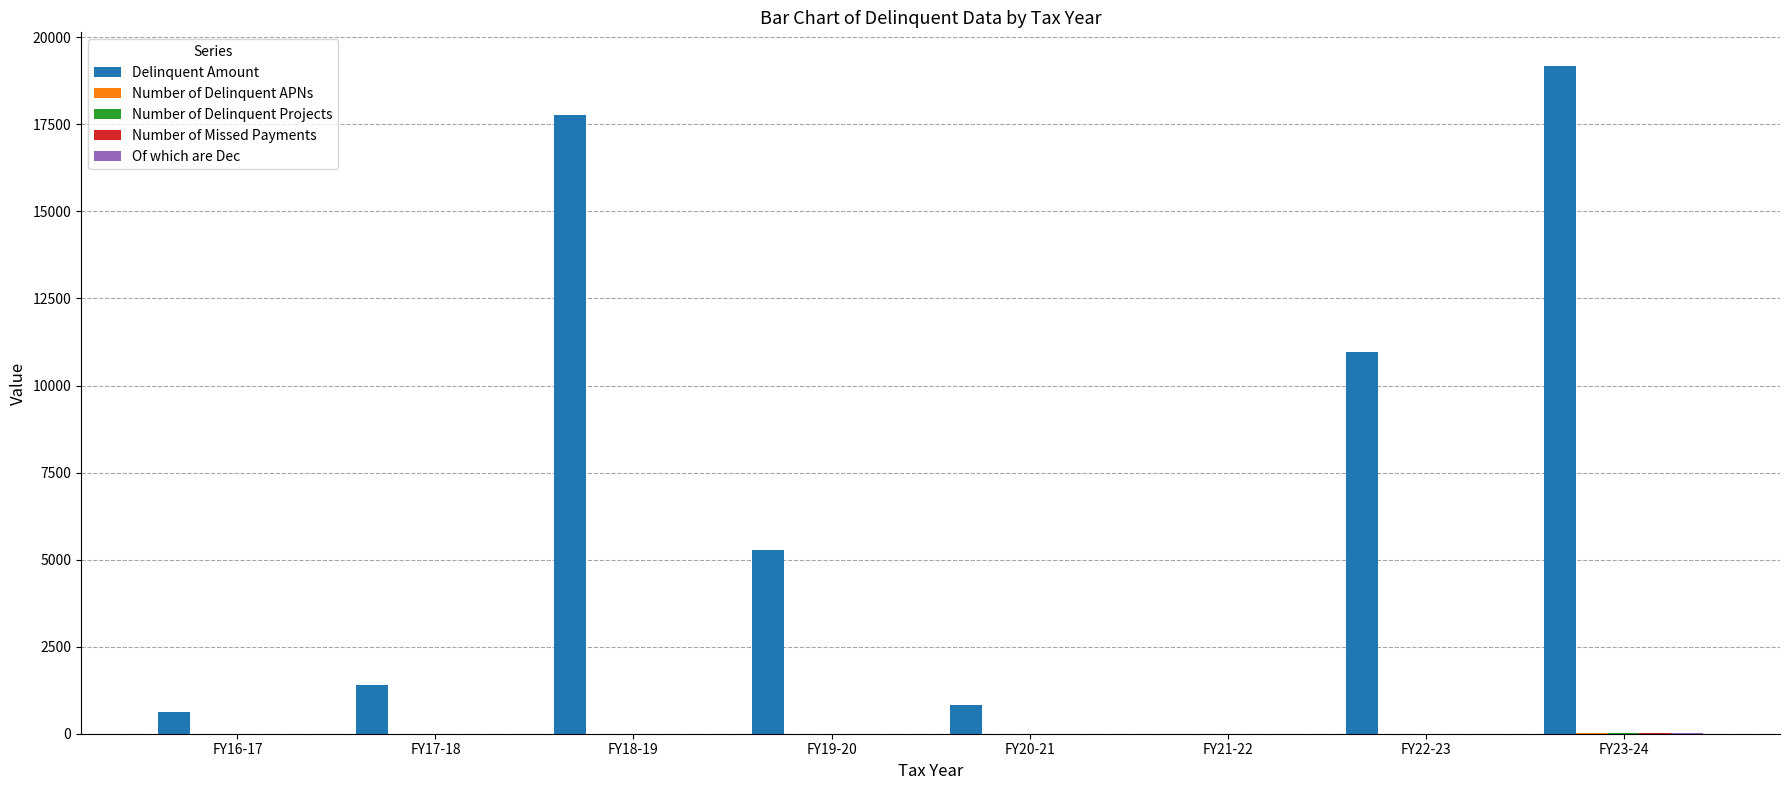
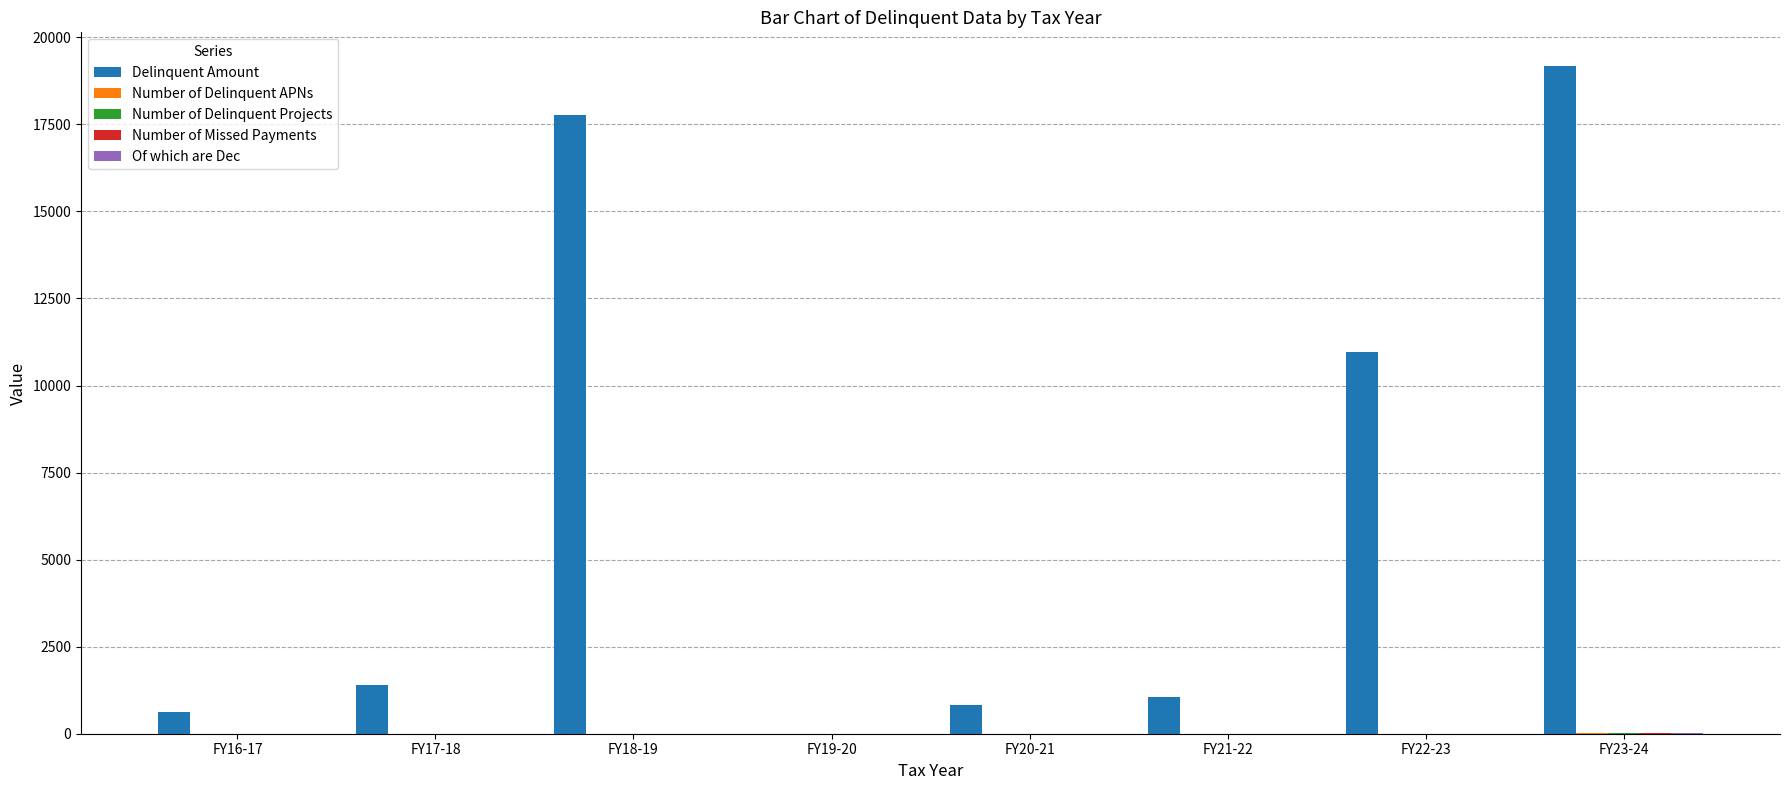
Delinquent Amount, FY19-20: 5300 -> 0
Delinquent Amount, FY21-22: 0 -> 1100
